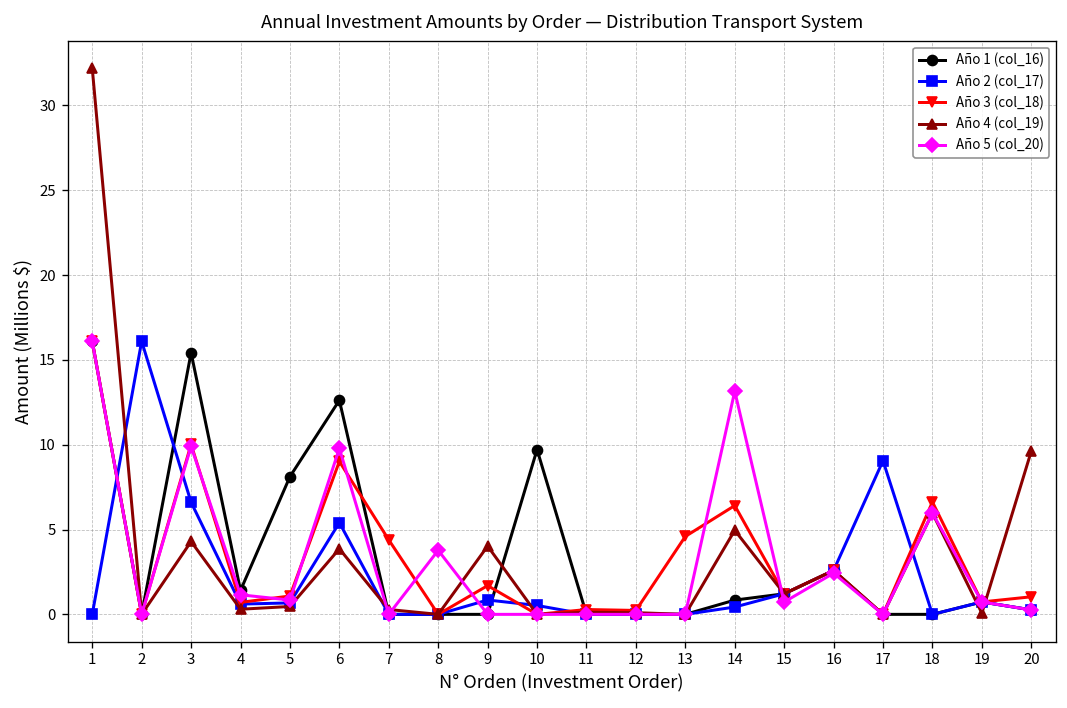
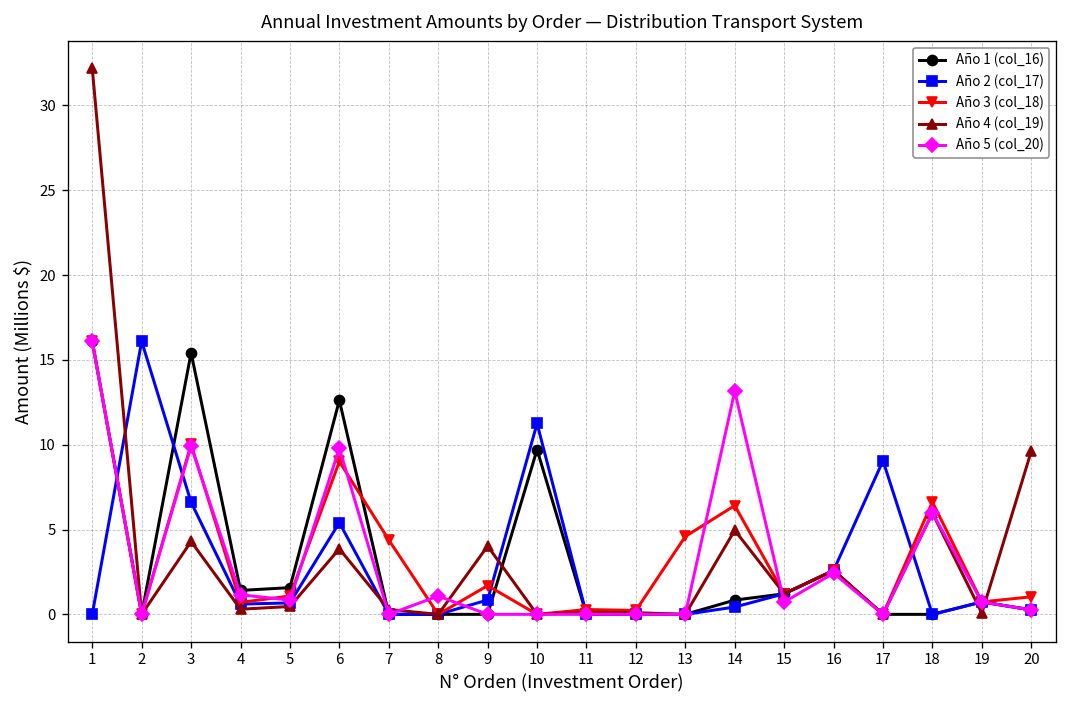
Año 1 (col_16), 5: 8.1 -> 1.6
Año 5 (col_20), 8: 3.8 -> 1.1
Año 2 (col_17), 10: 0.5 -> 11.2
